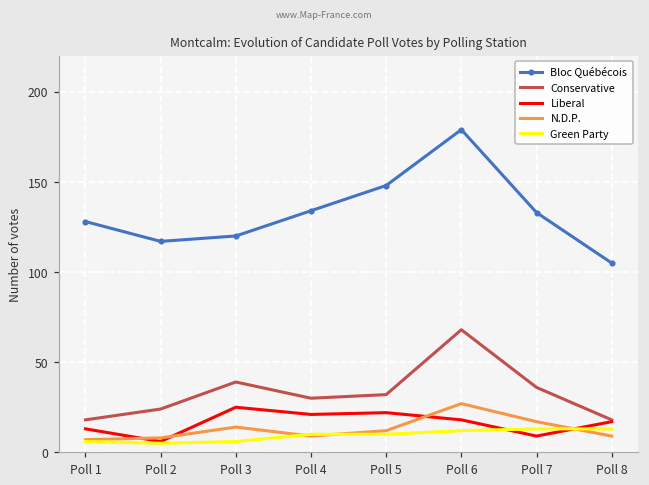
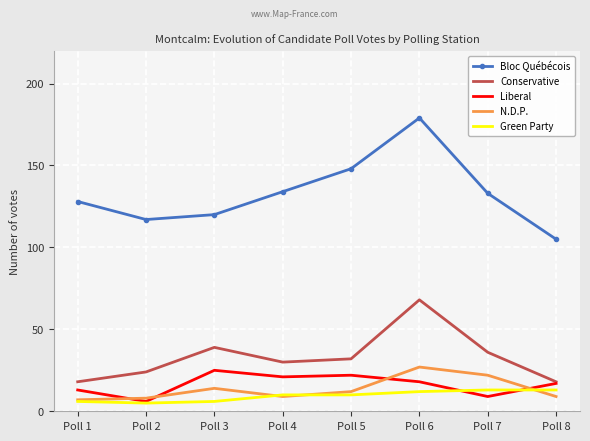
N.D.P., Poll 7: 17 -> 22
